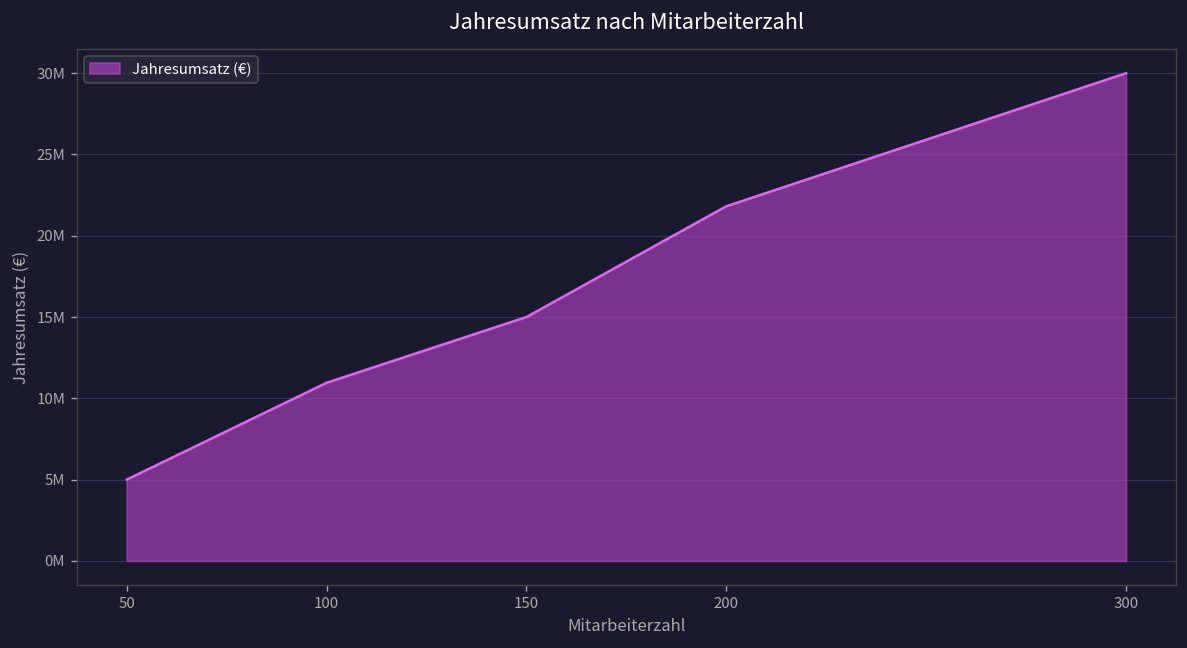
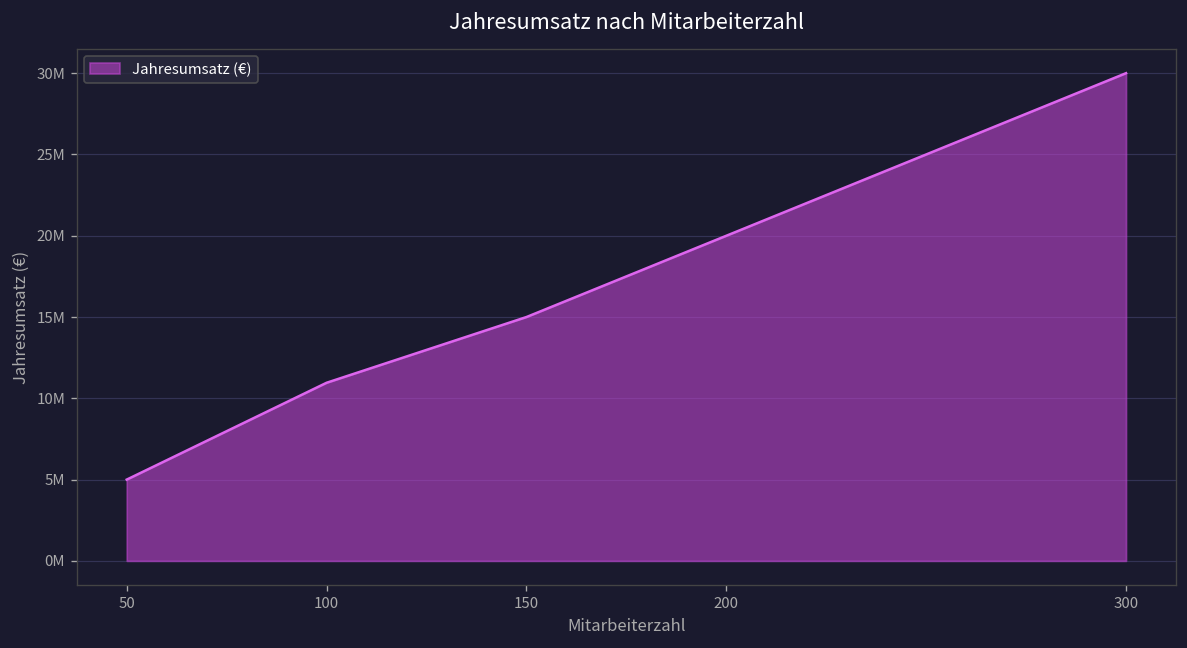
200: 21800000 -> 20000000
